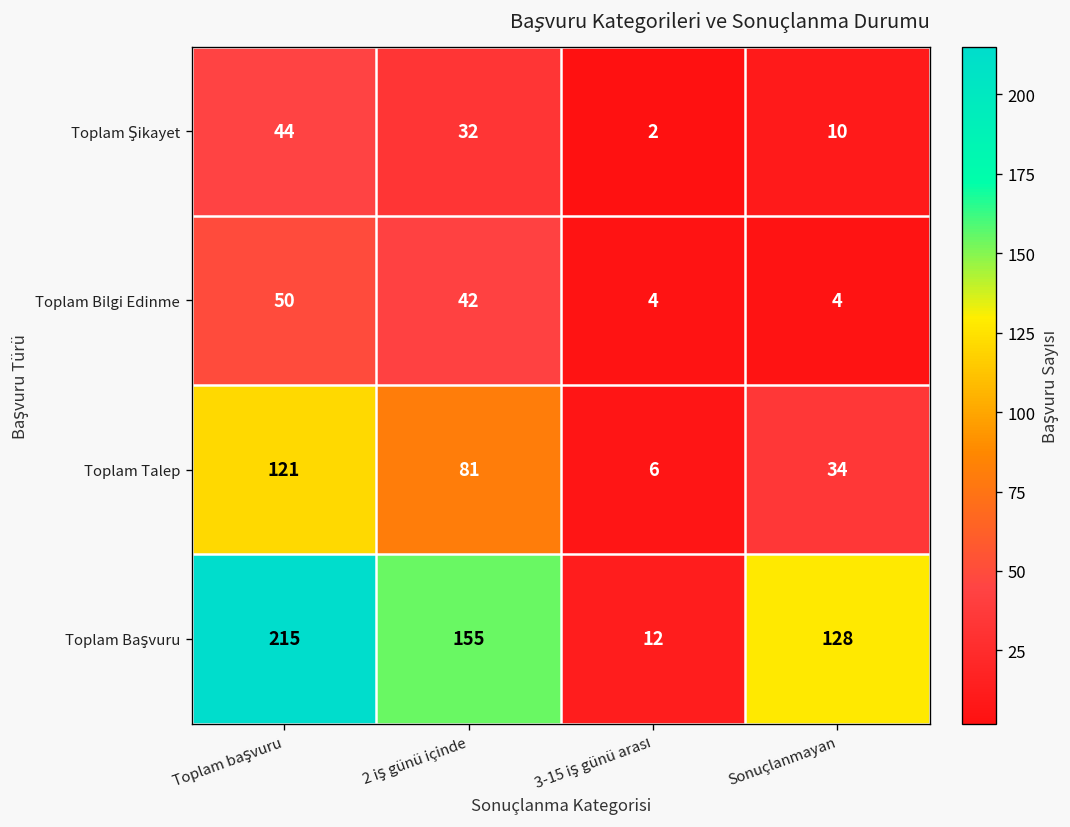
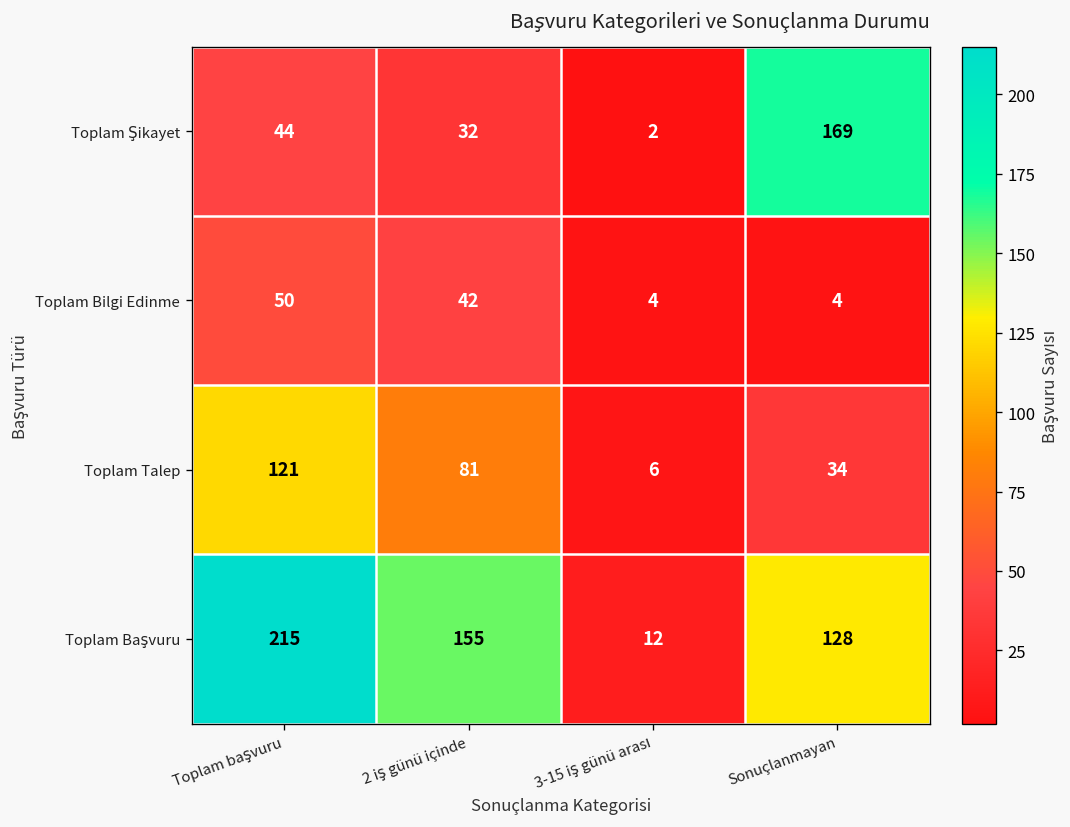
Toplam Şikayet, Sonuçlanmayan: 10 -> 169
